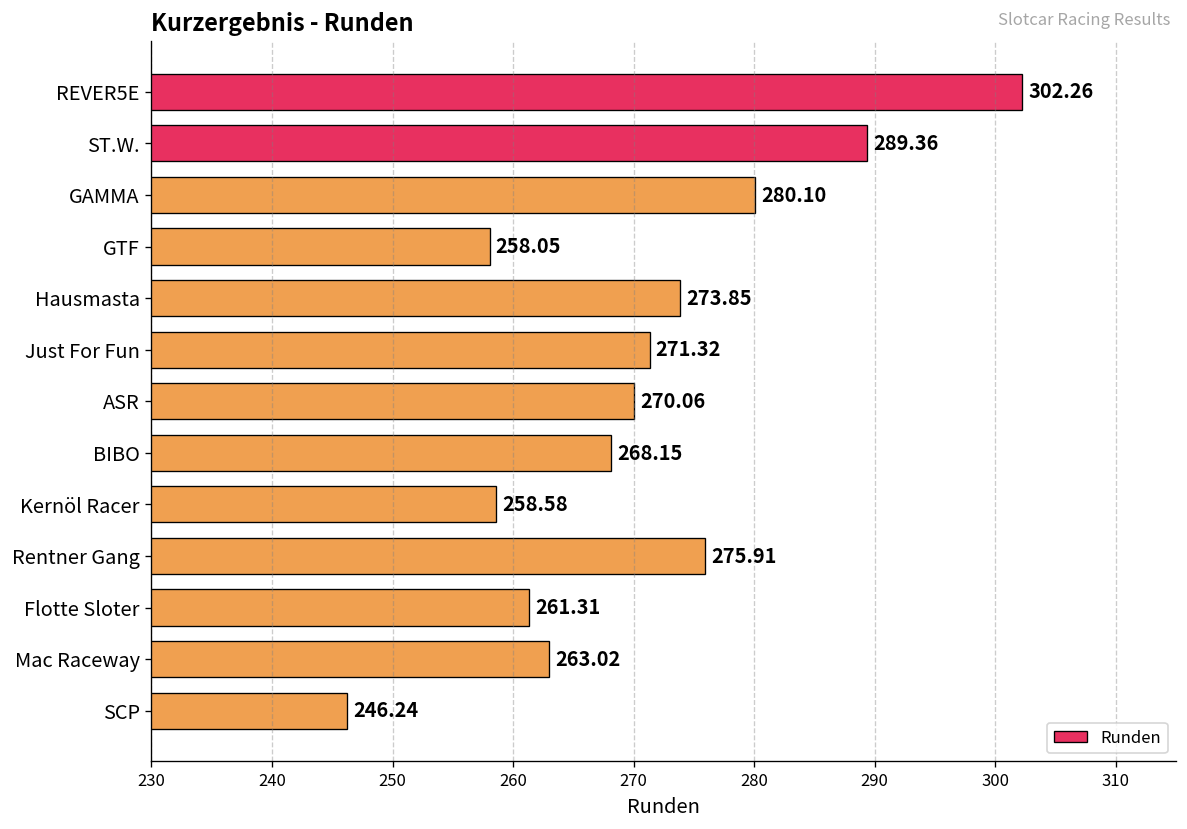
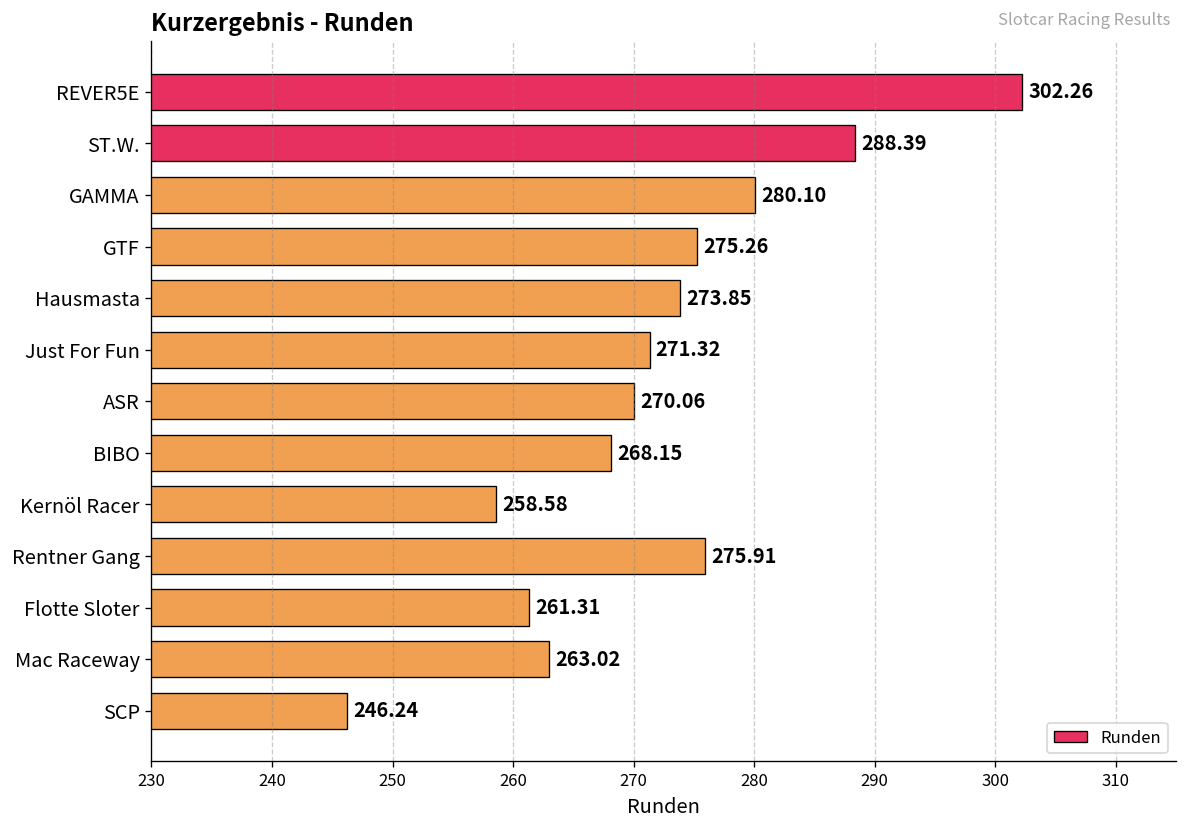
ST.W.: 289.36 -> 288.39
GTF: 258.05 -> 275.26
